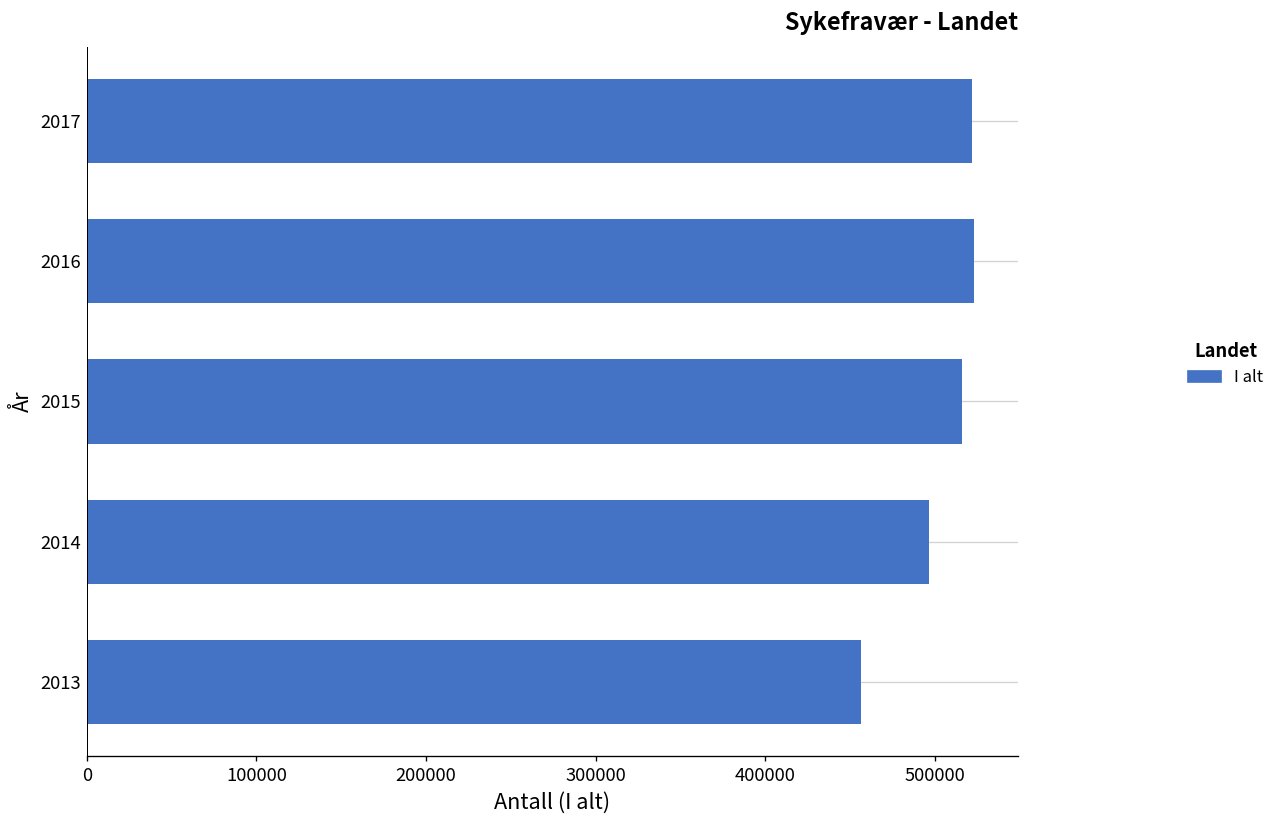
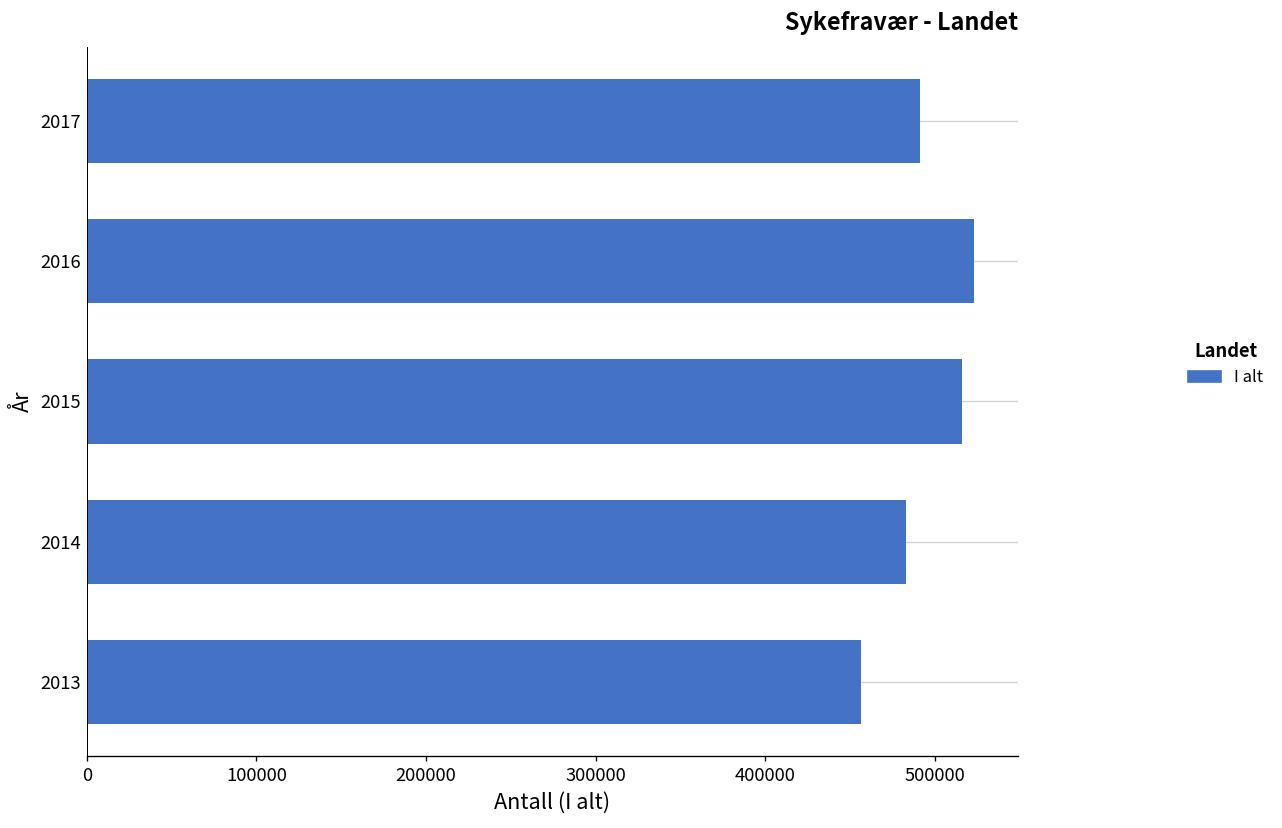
2017: 522000 -> 491000
2014: 496000 -> 483000
